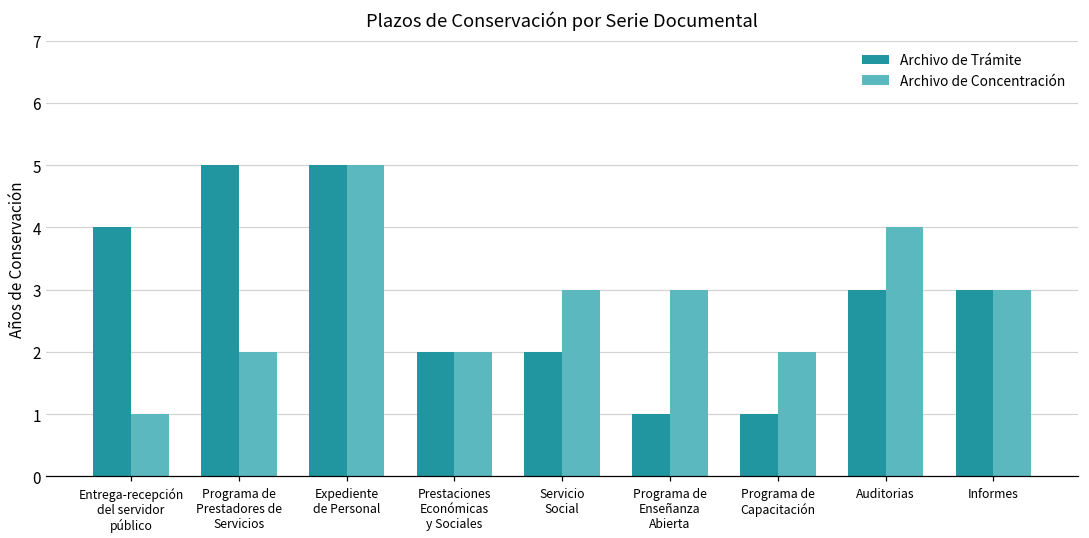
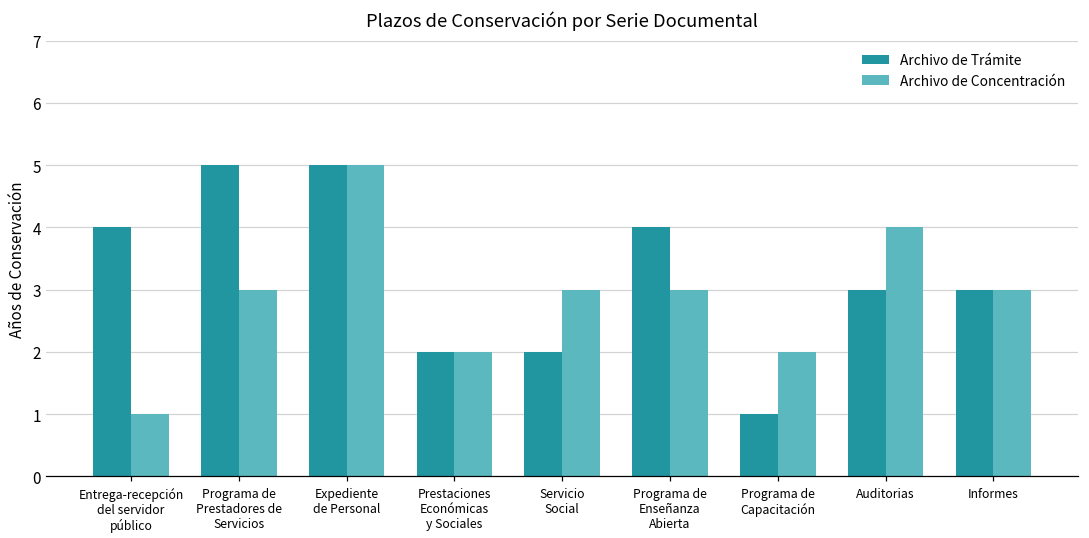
Archivo de Concentración, Programa de Prestadores de Servicios: 2 -> 3
Archivo de Trámite, Programa de Enseñanza Abierta: 1 -> 4
